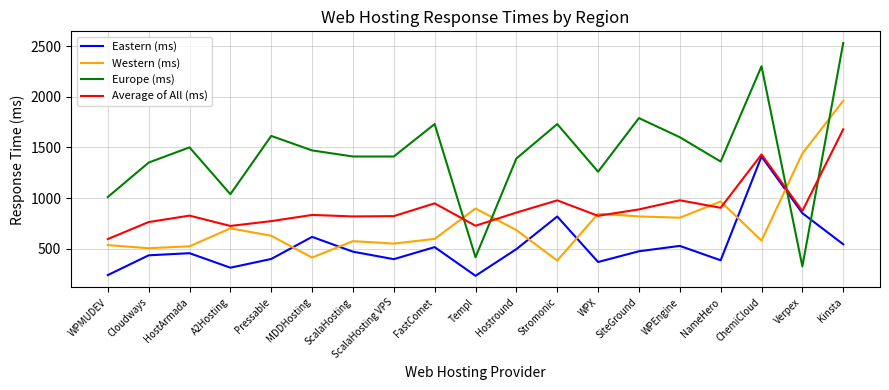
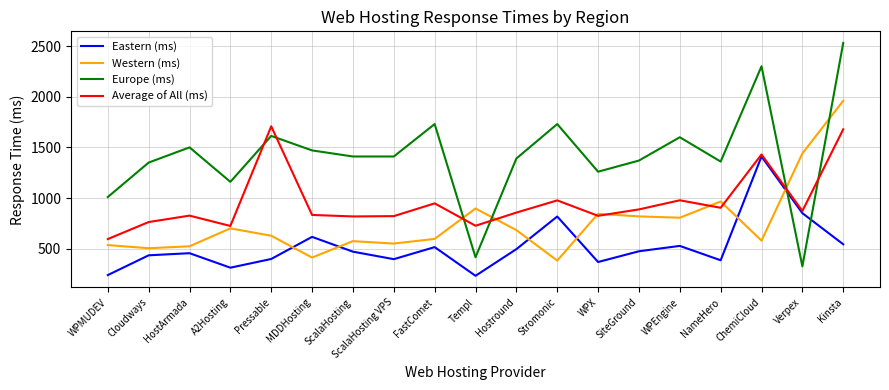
Europe (ms), A2Hosting: 1040 -> 1160
Average of All (ms), Pressable: 770 -> 1710
Europe (ms), SiteGround: 1790 -> 1370
